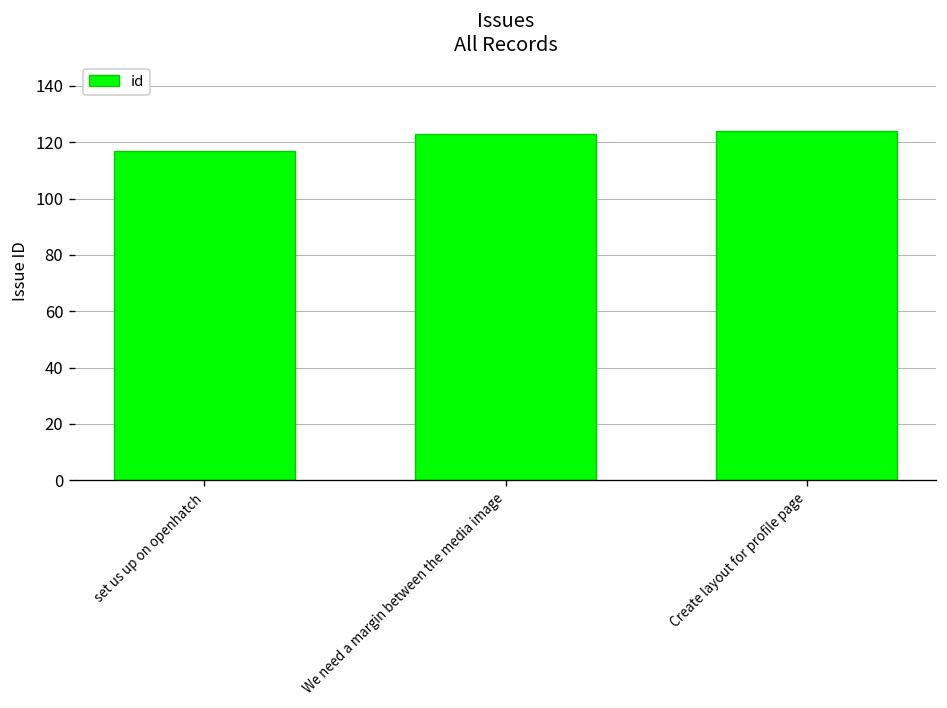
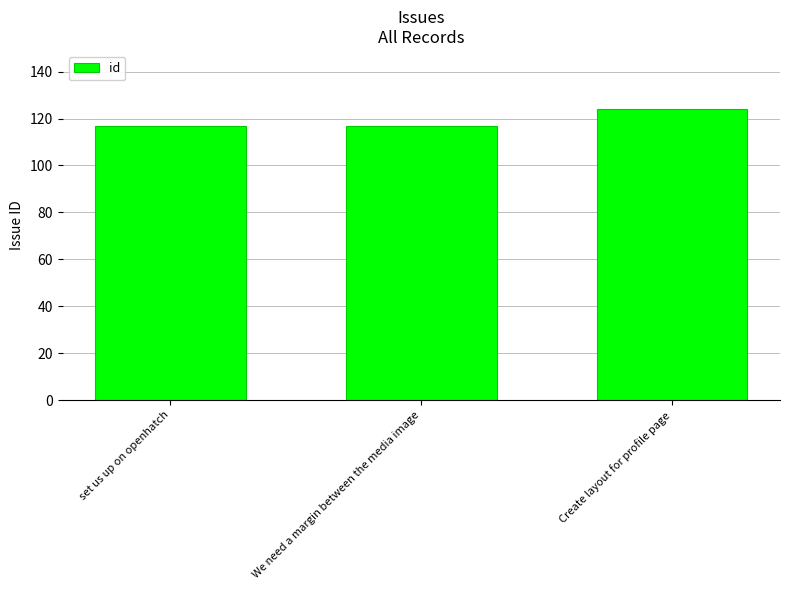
We need a margin between the media image: 123 -> 117
